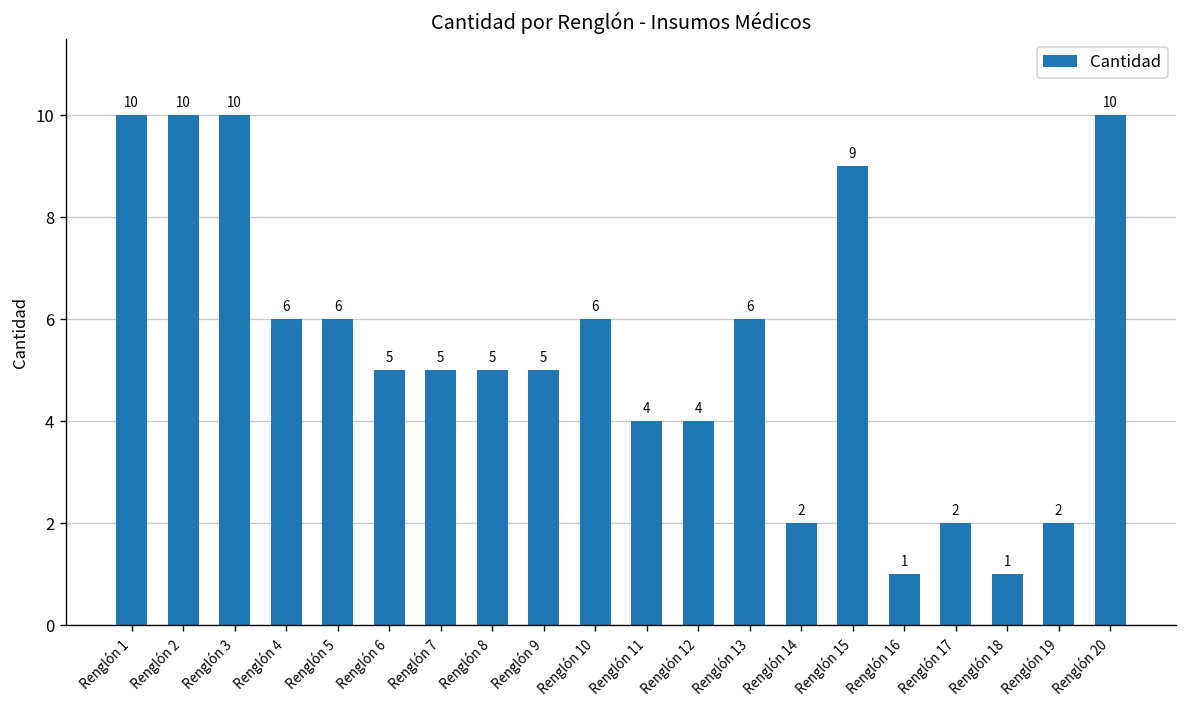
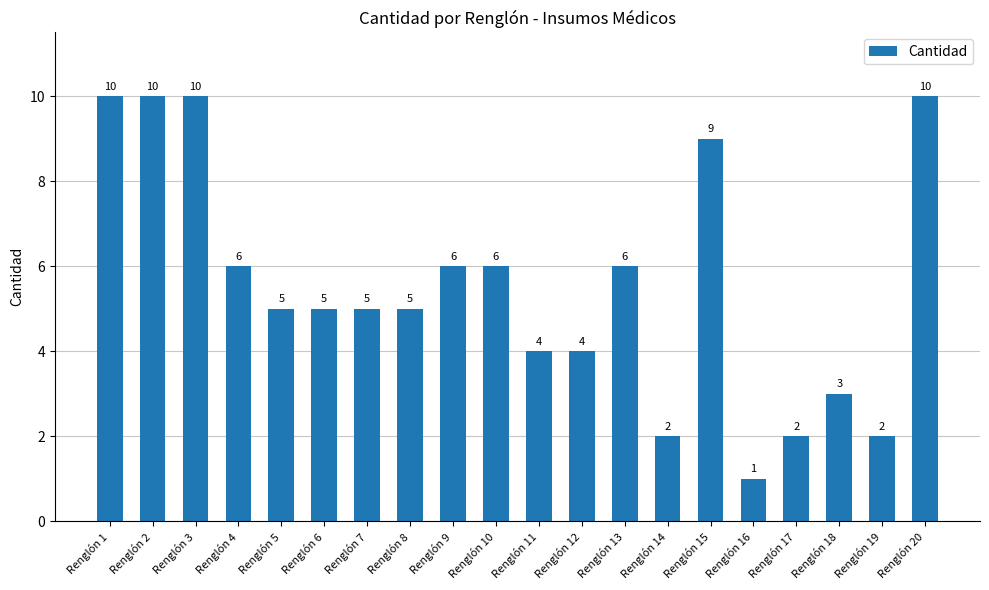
Renglón 5: 6 -> 5
Renglón 9: 5 -> 6
Renglón 18: 1 -> 3
